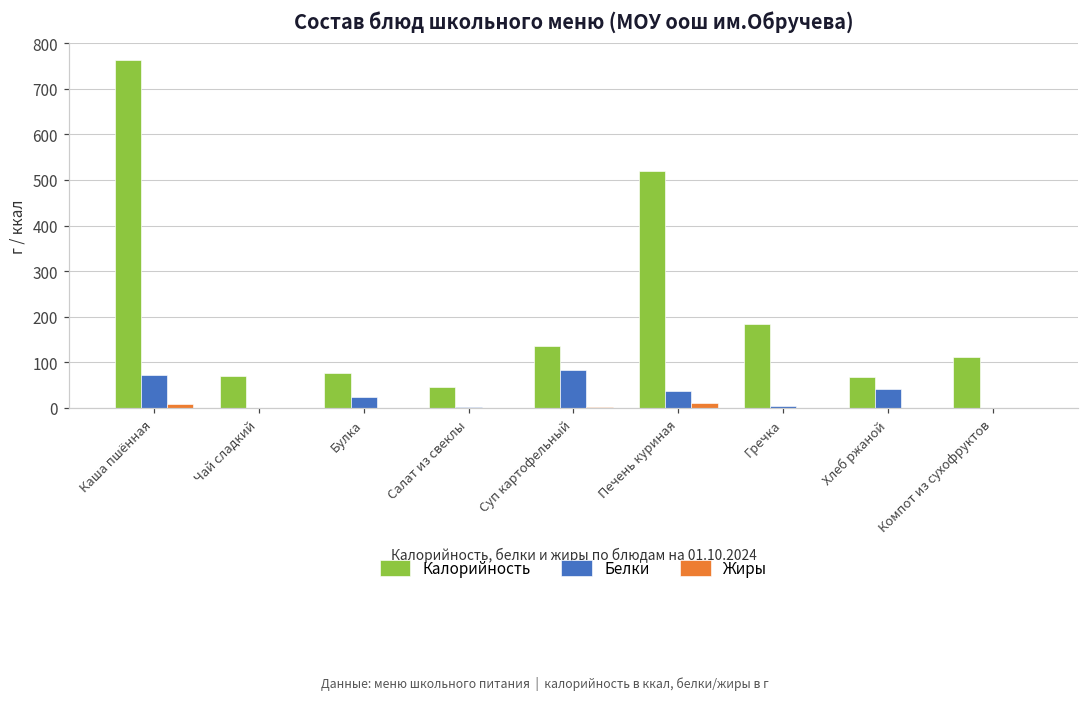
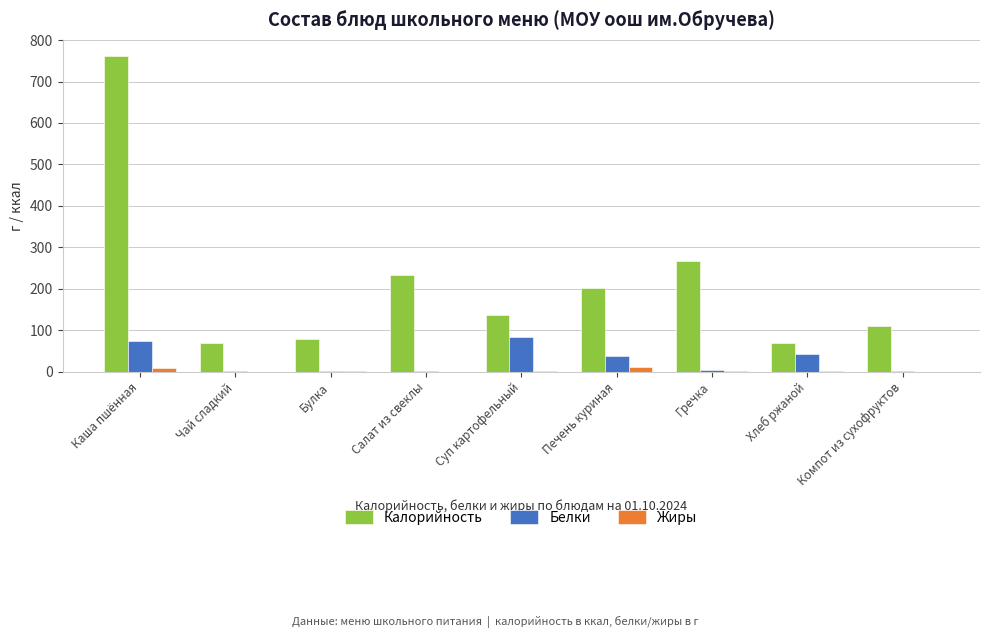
Белки, Булка: 20 -> 0
Калорийность, Салат из свеклы: 50 -> 230
Калорийность, Печень куриная: 520 -> 200
Калорийность, Гречка: 180 -> 270
